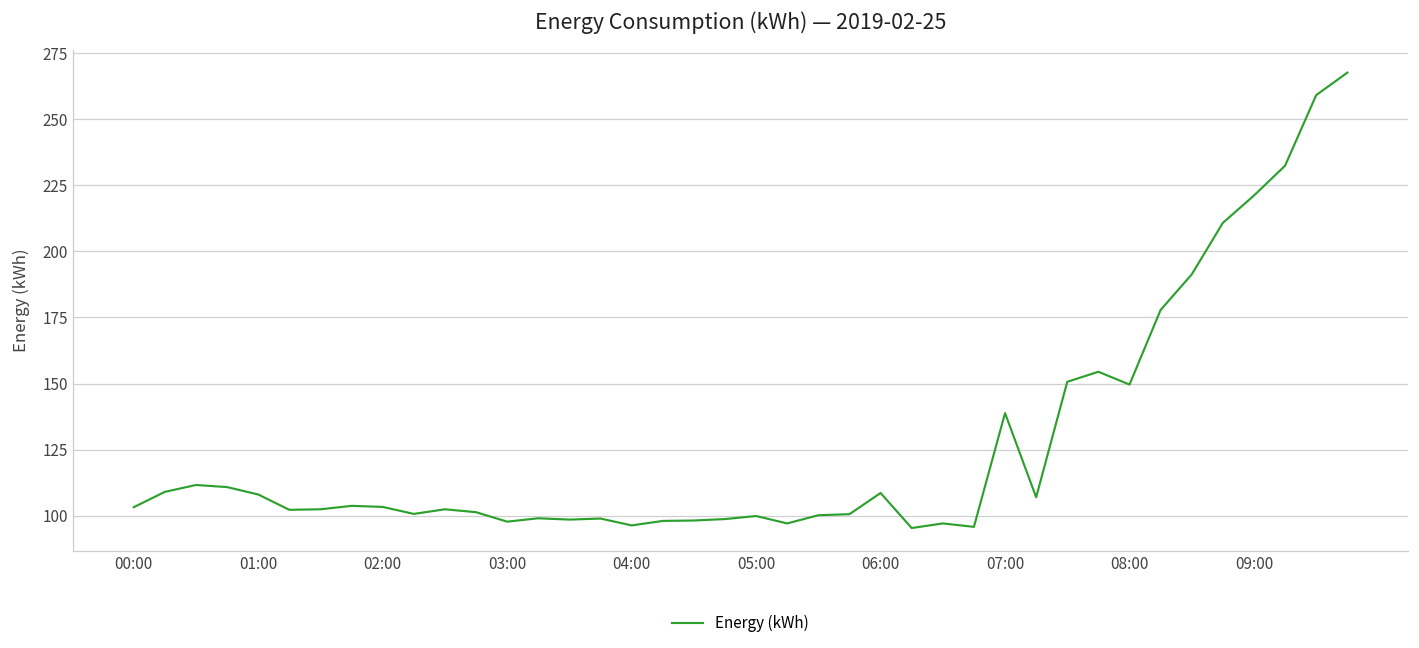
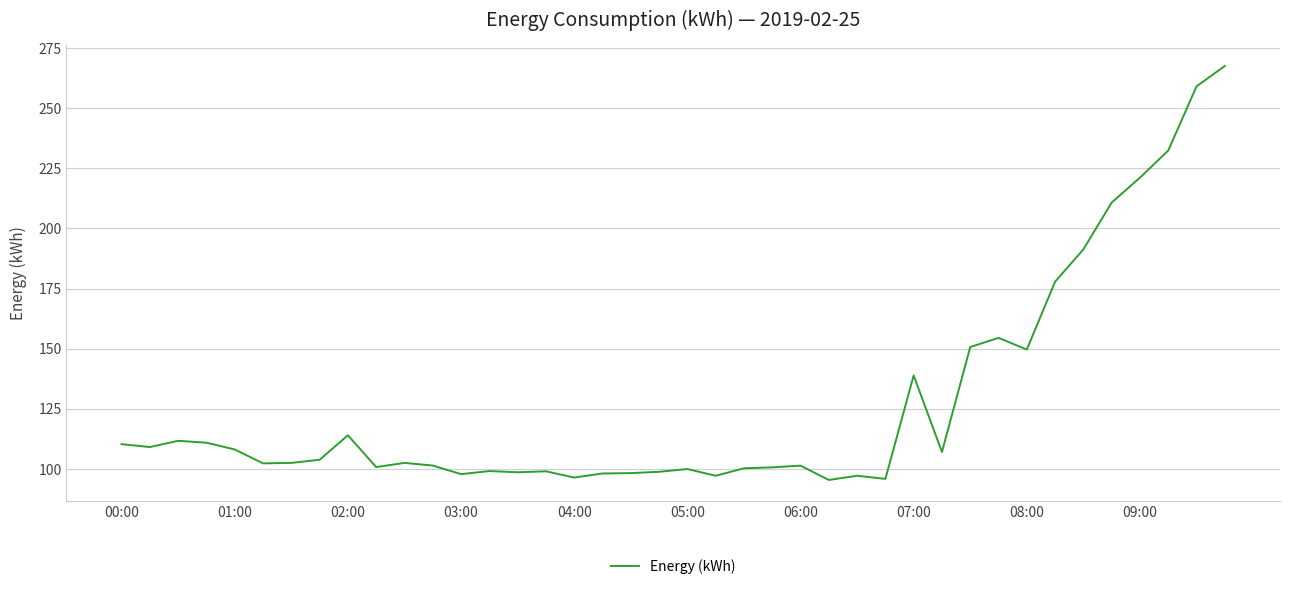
00:00: 103 -> 110
02:00: 103 -> 114
06:00: 109 -> 101
